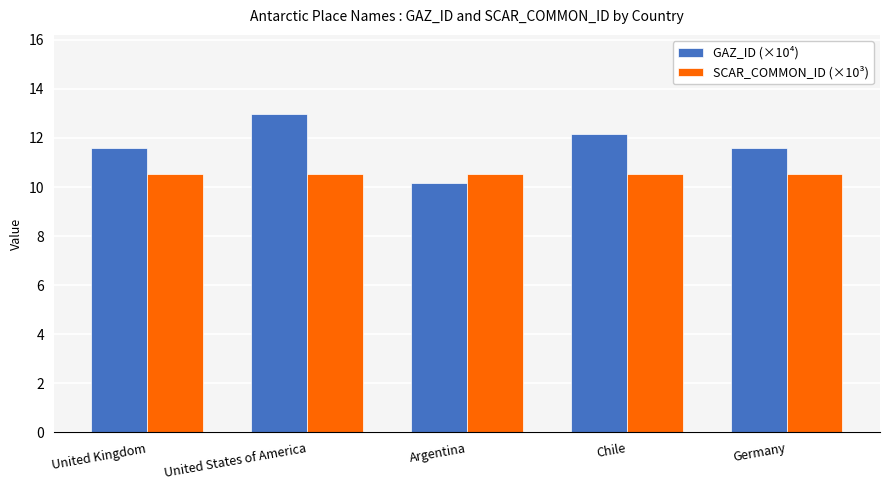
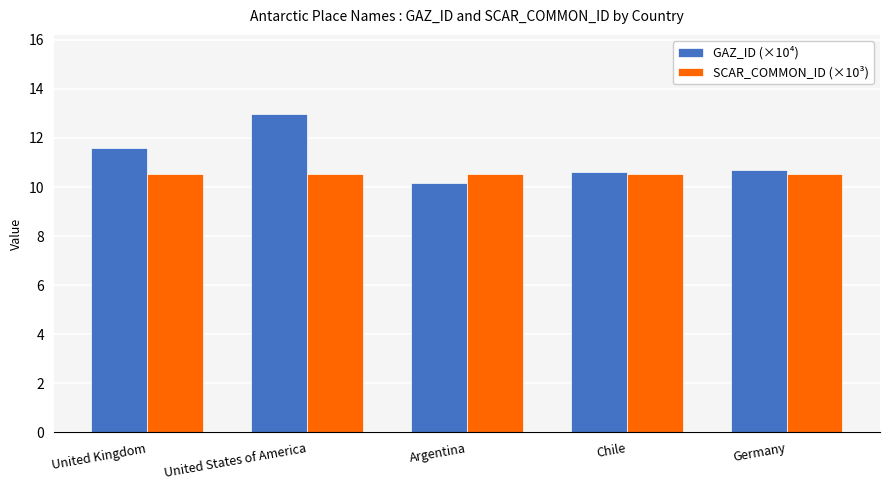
GAZ_ID (×10⁴), Chile: 12.2 -> 10.6
GAZ_ID (×10⁴), Germany: 11.6 -> 10.7
